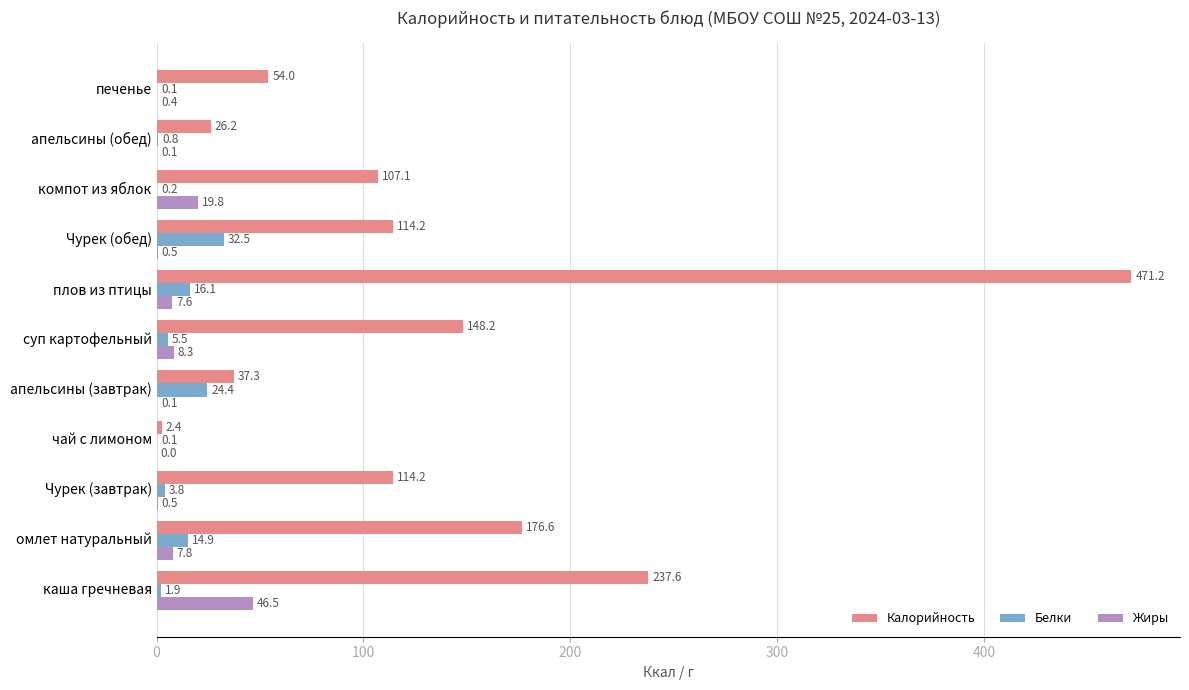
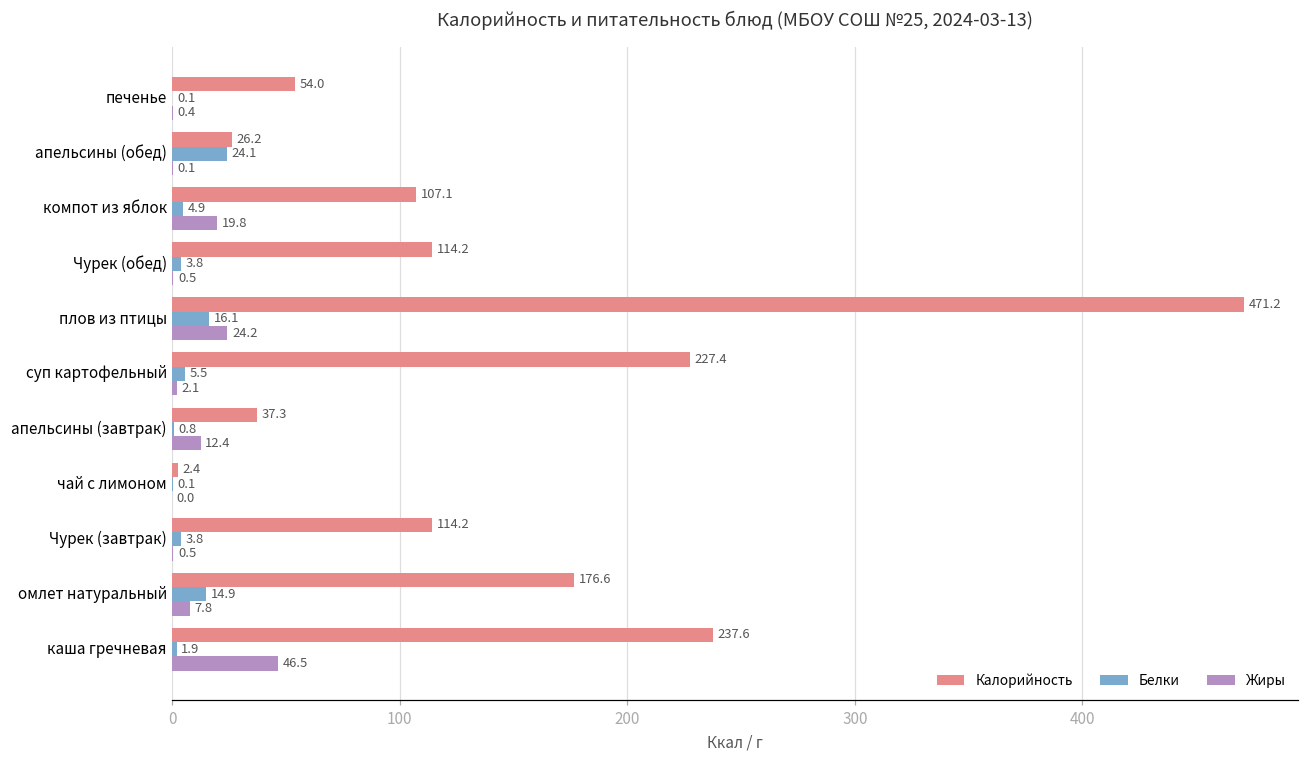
Белки, апельсины (обед): 0.8 -> 24.1
Белки, компот из яблок: 0.2 -> 4.9
Белки, Чурек (обед): 32.5 -> 3.8
Жиры, плов из птицы: 7.6 -> 24.2
Калорийность, суп картофельный: 148.2 -> 227.4
Жиры, суп картофельный: 8.3 -> 2.1
Белки, апельсины (завтрак): 24.4 -> 0.8
Жиры, апельсины (завтрак): 0.1 -> 12.4
